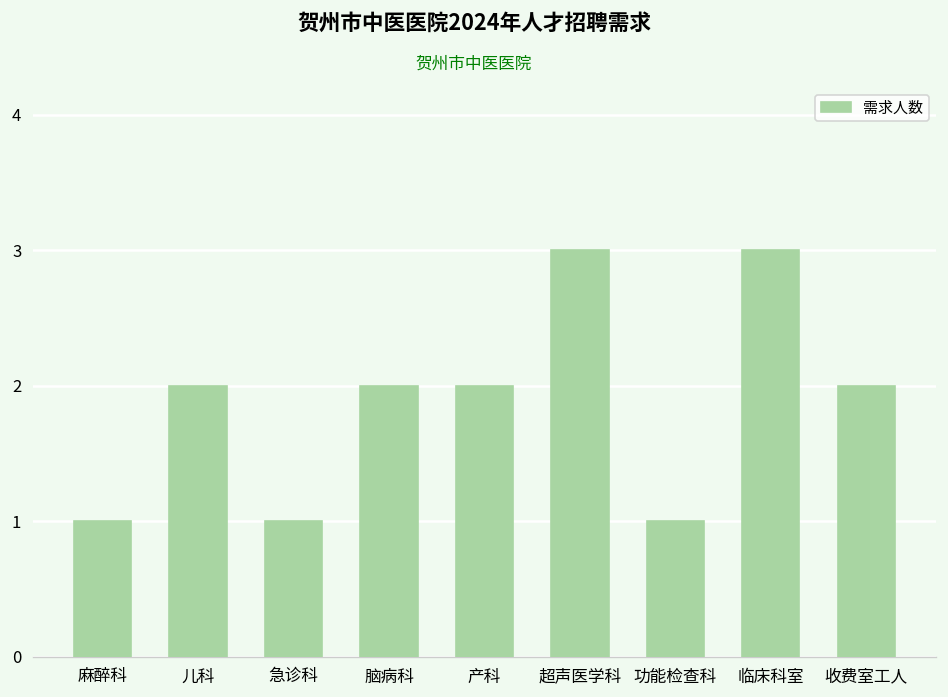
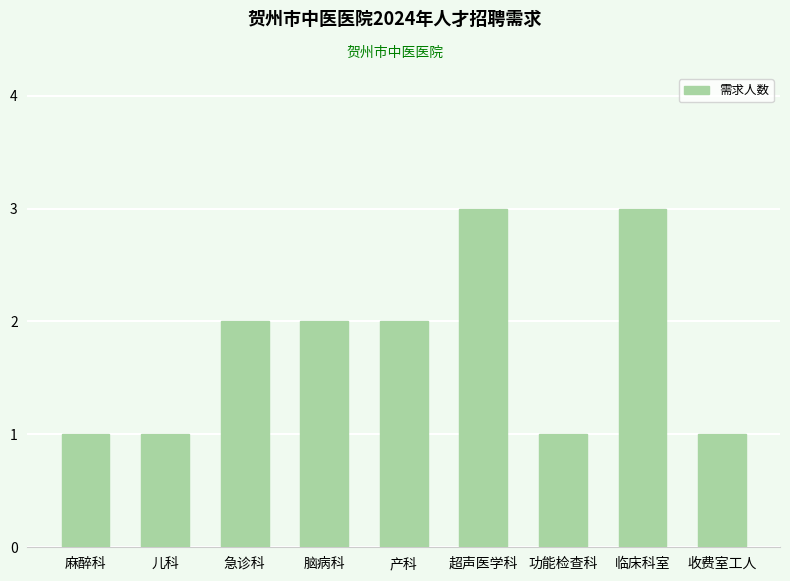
儿科: 2 -> 1
急诊科: 1 -> 2
收费室工人: 2 -> 1
